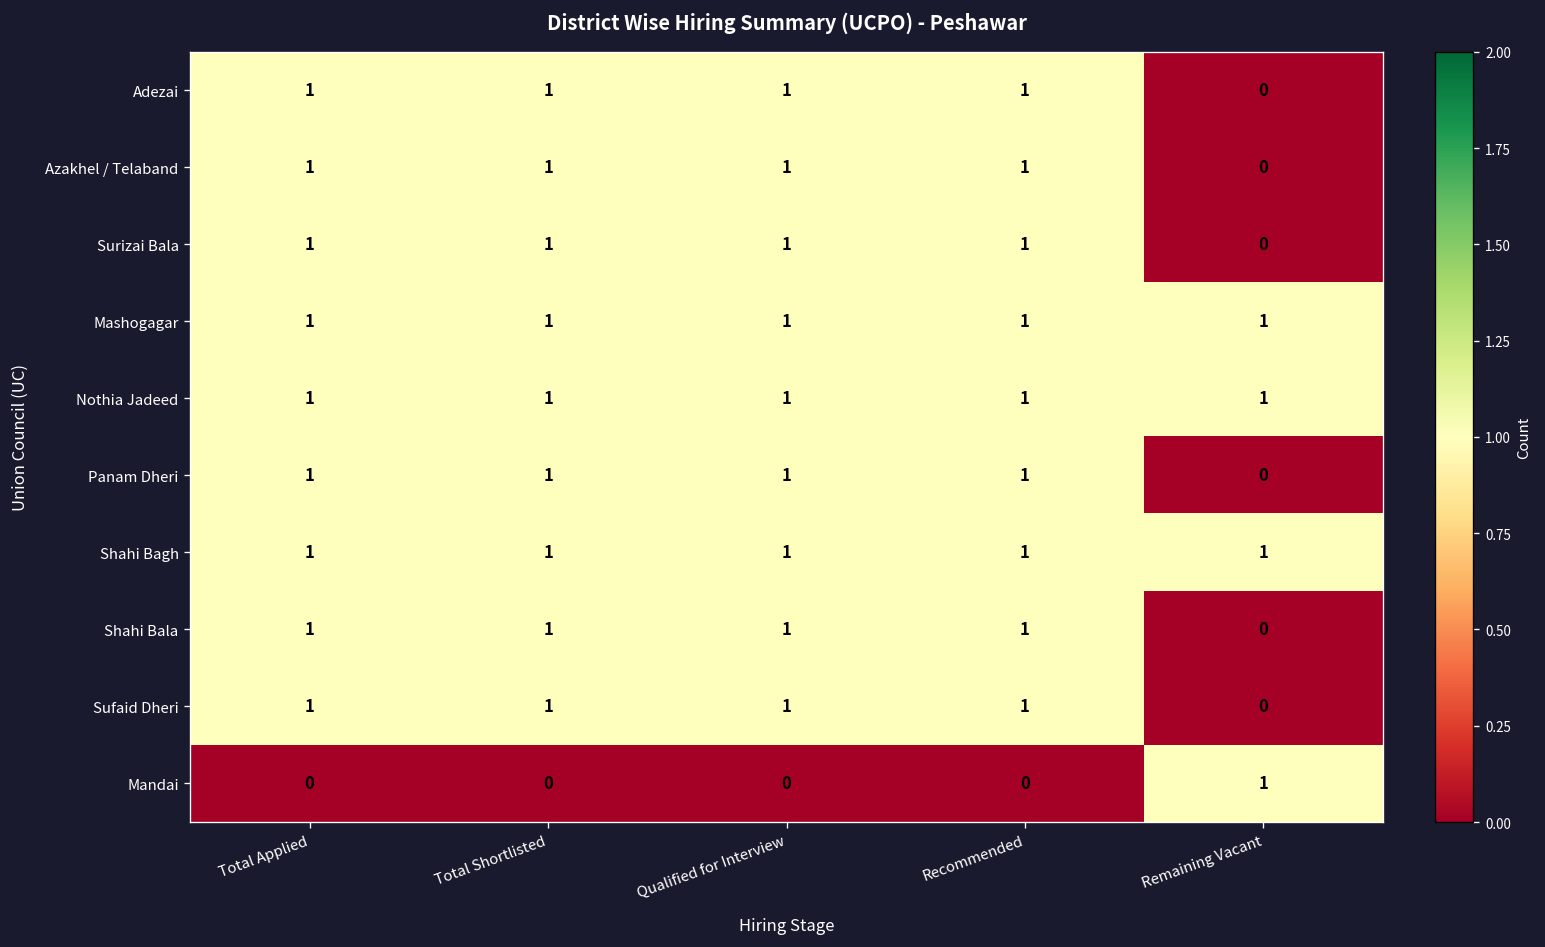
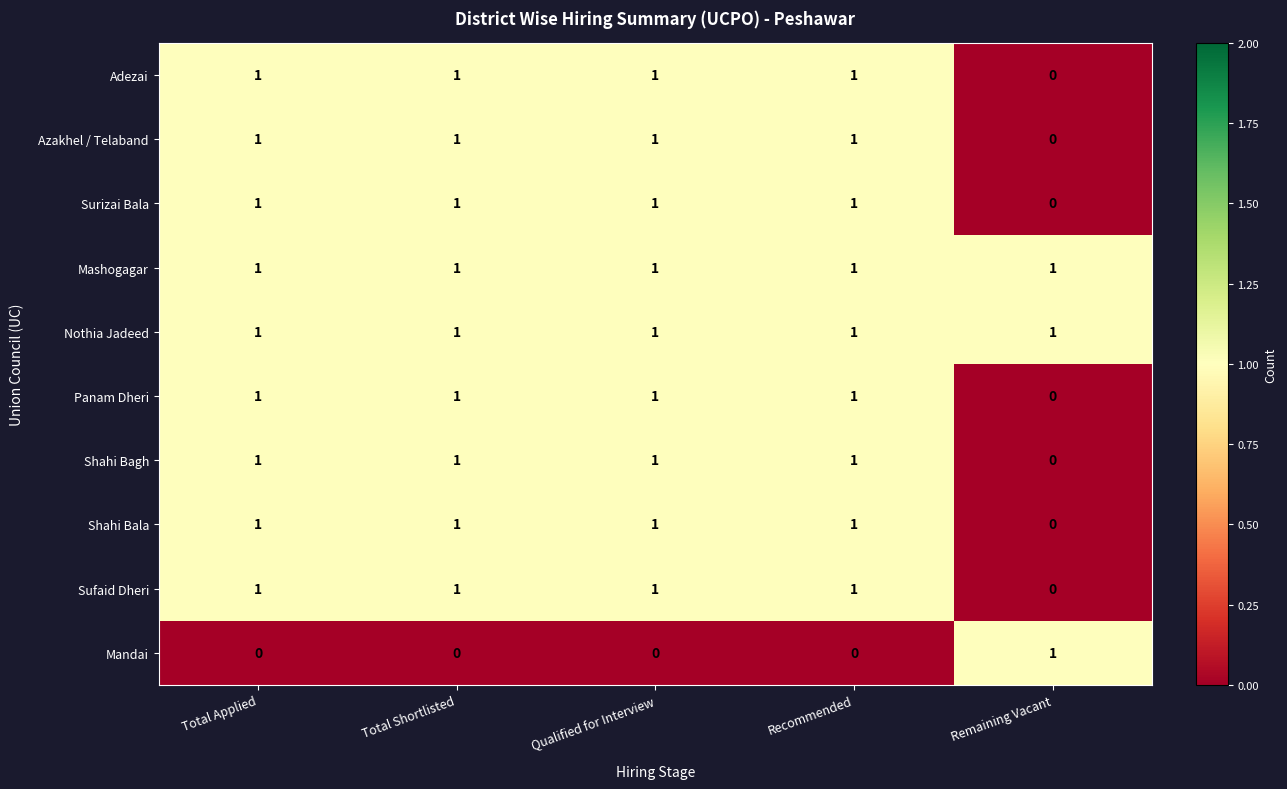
Shahi Bagh, Remaining Vacant: 1 -> 0
